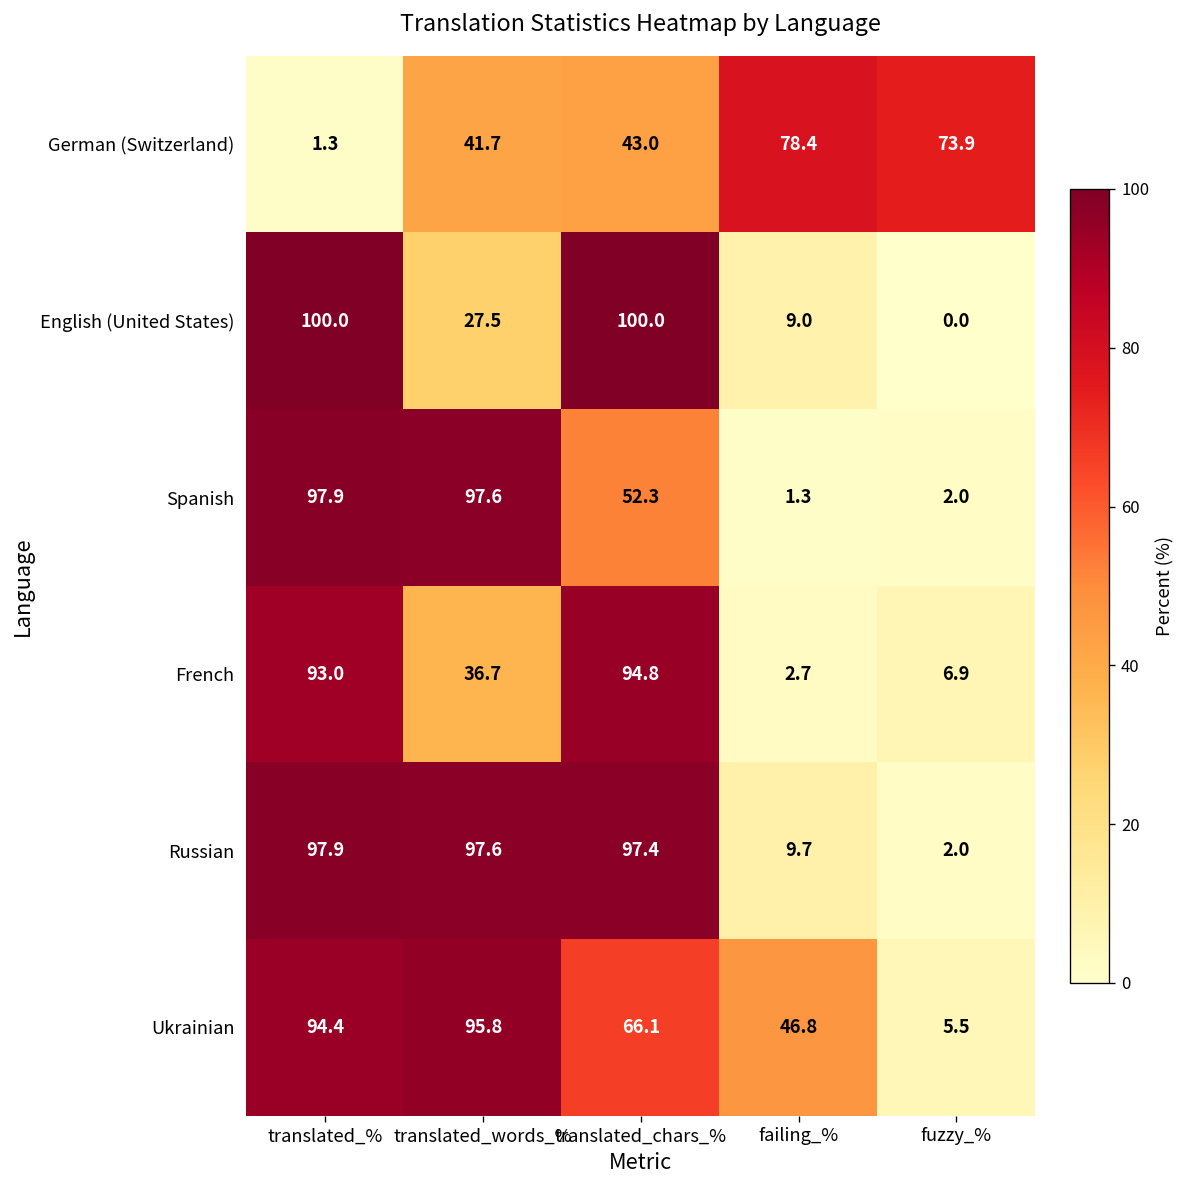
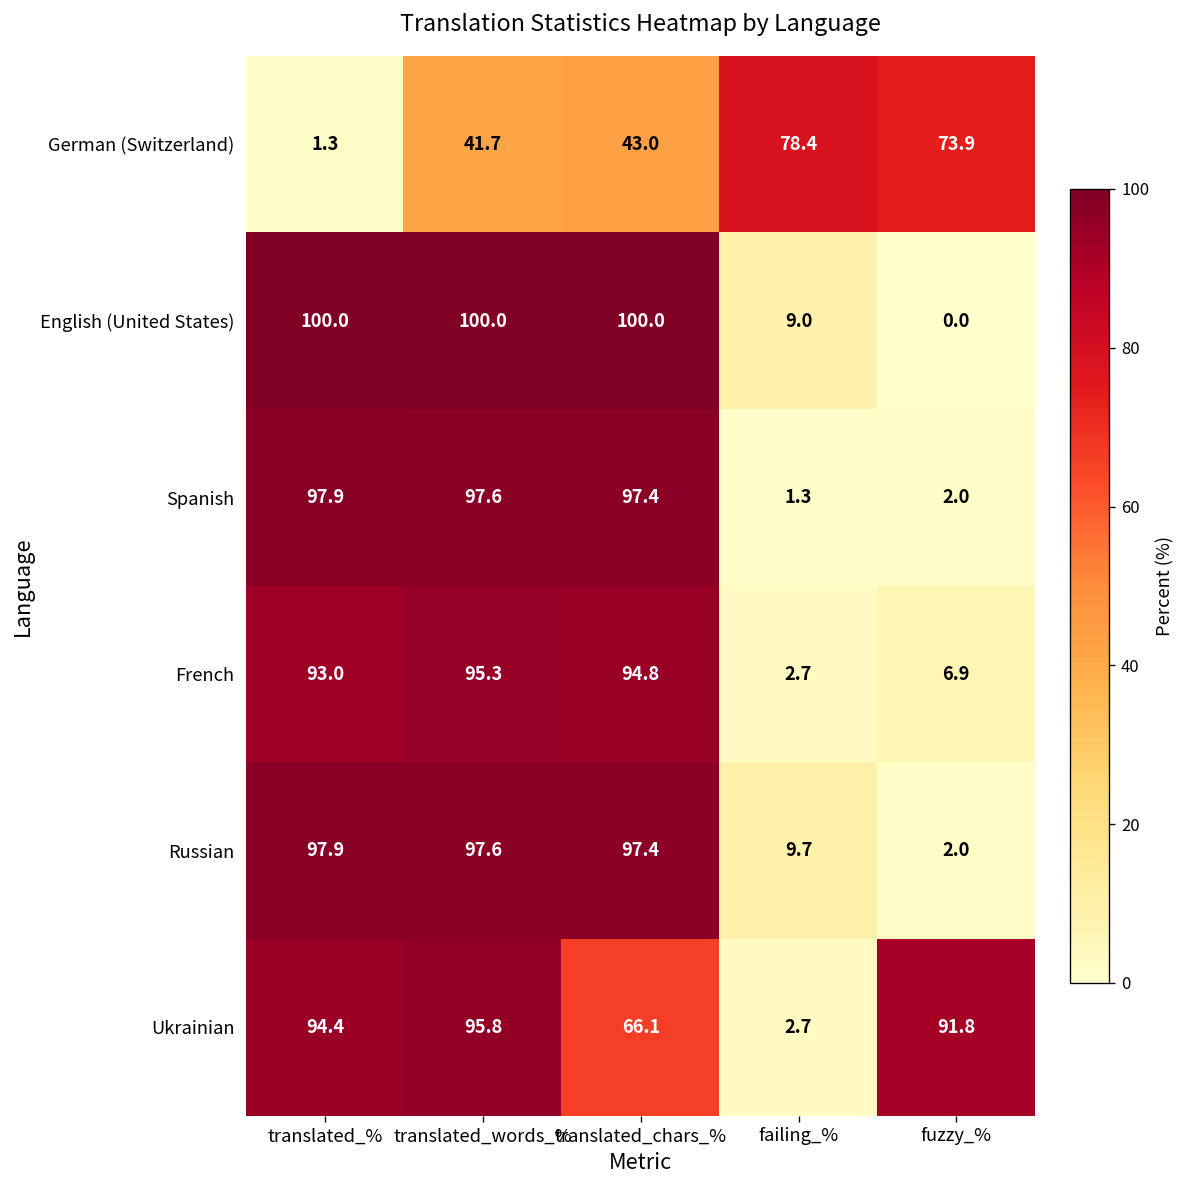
English (United States), translated_words_%: 27.5 -> 100.0
Spanish, translated_chars_%: 52.3 -> 97.4
French, translated_words_%: 36.7 -> 95.3
Ukrainian, failing_%: 46.8 -> 2.7
Ukrainian, fuzzy_%: 5.5 -> 91.8
